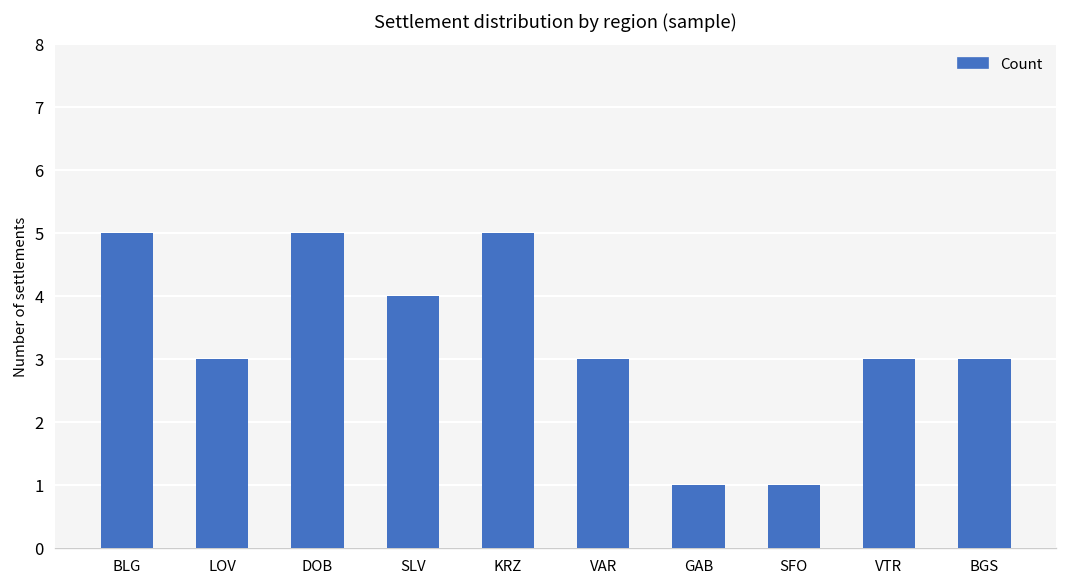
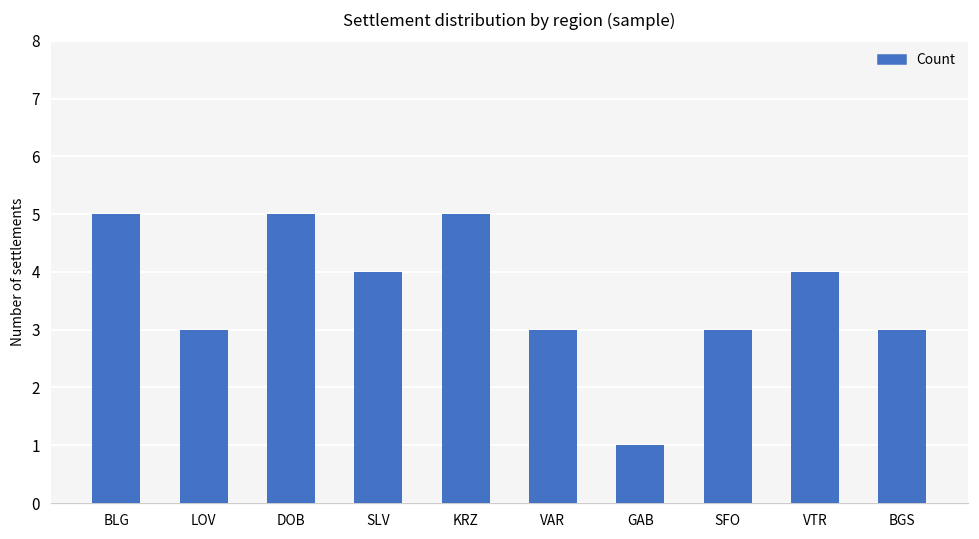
SFO: 1 -> 3
VTR: 3 -> 4
